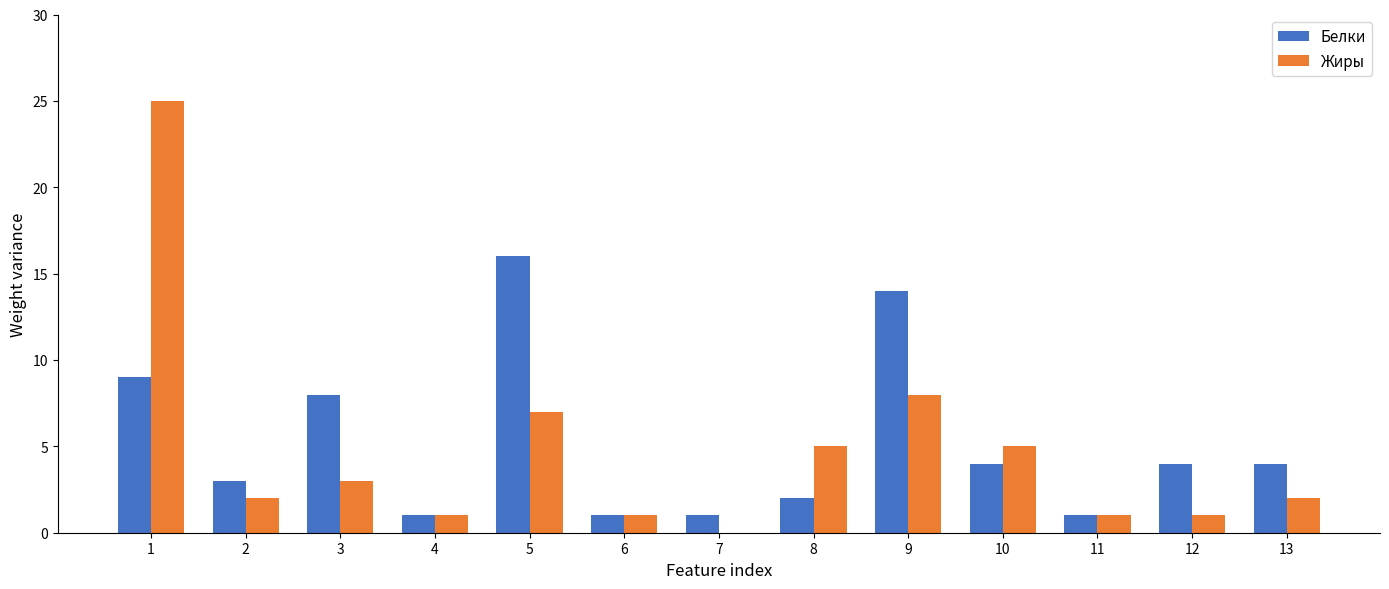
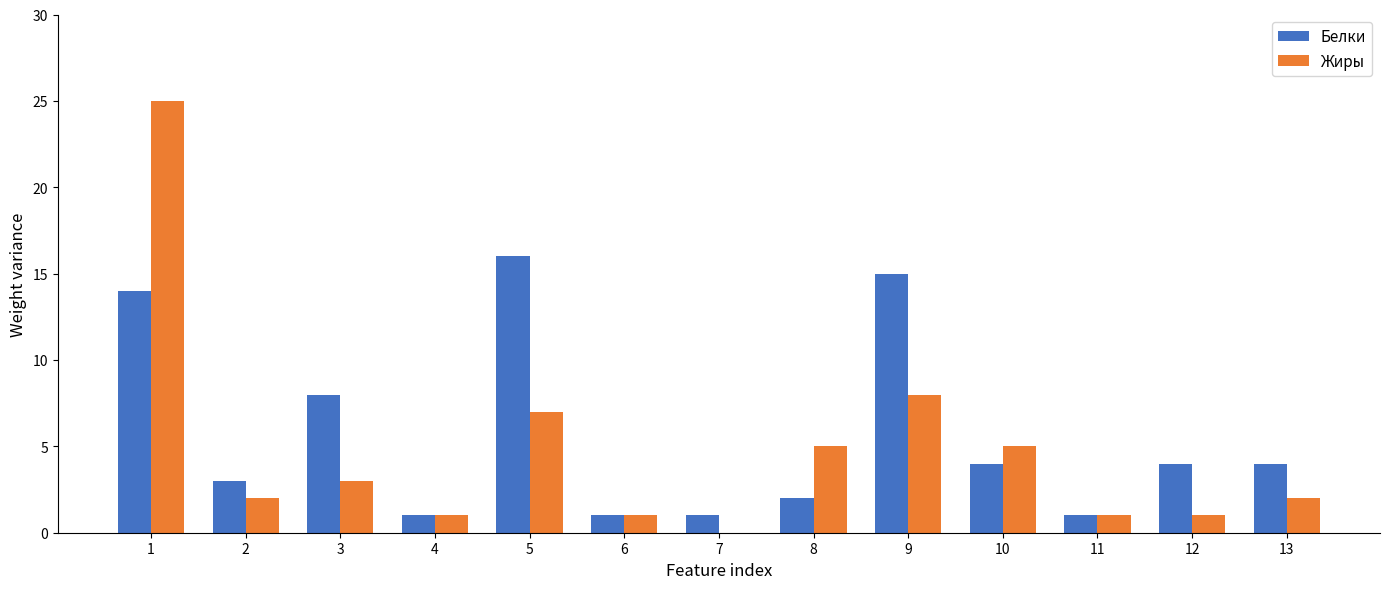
Белки, 1: 9 -> 14
Белки, 9: 14 -> 15
